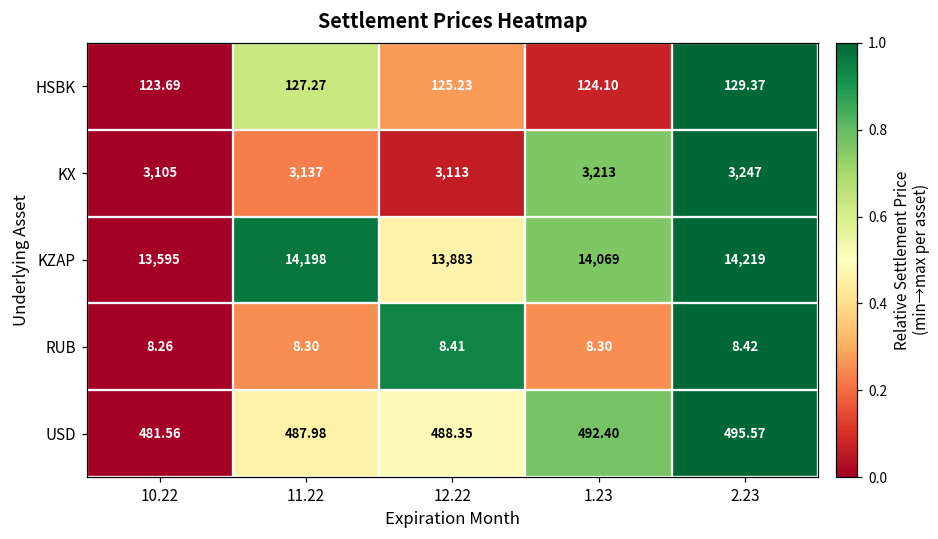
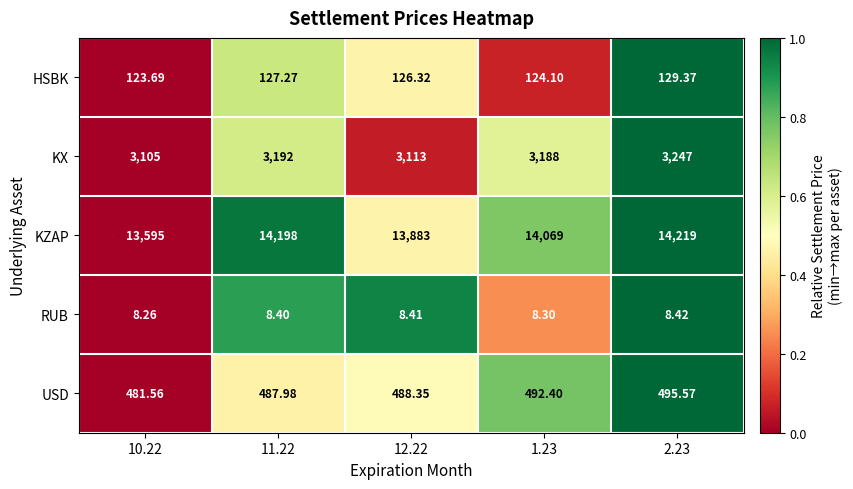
HSBK, 12.22: 125.23 -> 126.32
KX, 11.22: 3,137 -> 3,192
KX, 1.23: 3,213 -> 3,188
RUB, 11.22: 8.30 -> 8.40
